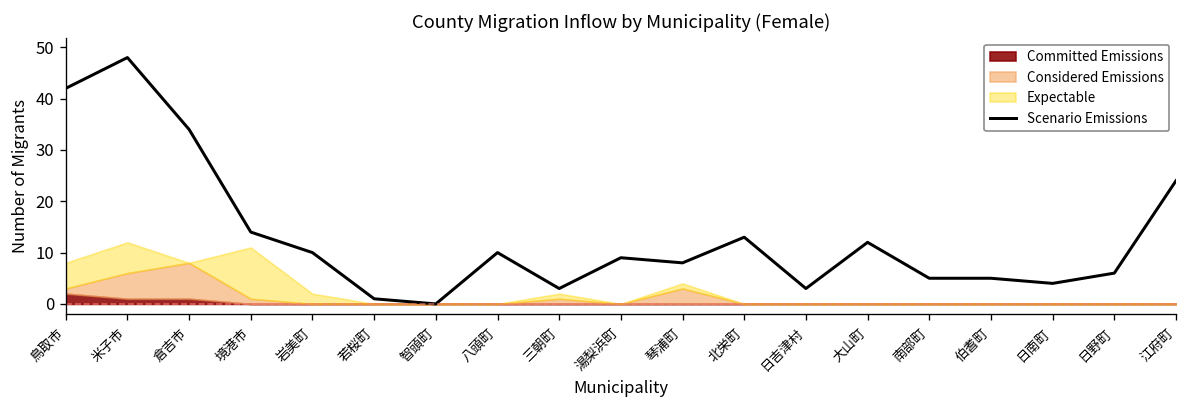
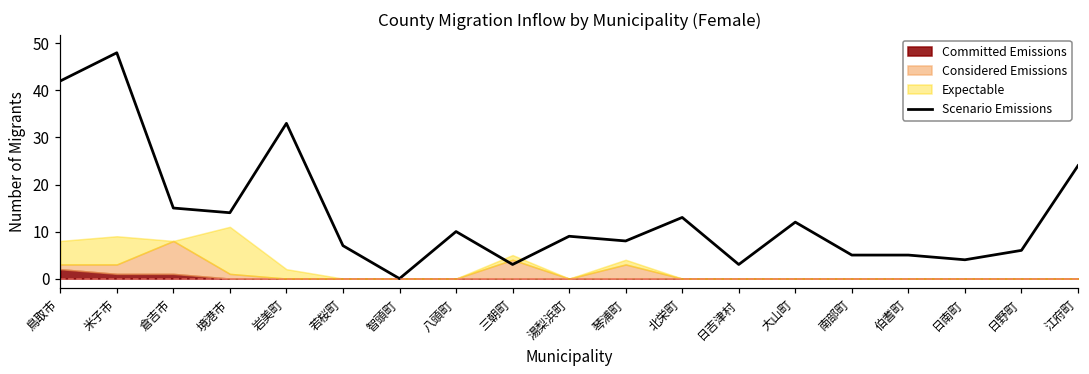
Considered Emissions, 米子市: 5 -> 2
Scenario Emissions, 倉吉市: 34 -> 15
Scenario Emissions, 岩美町: 10 -> 33
Scenario Emissions, 若桜町: 1 -> 7
Considered Emissions, 三朝町: 1 -> 4
